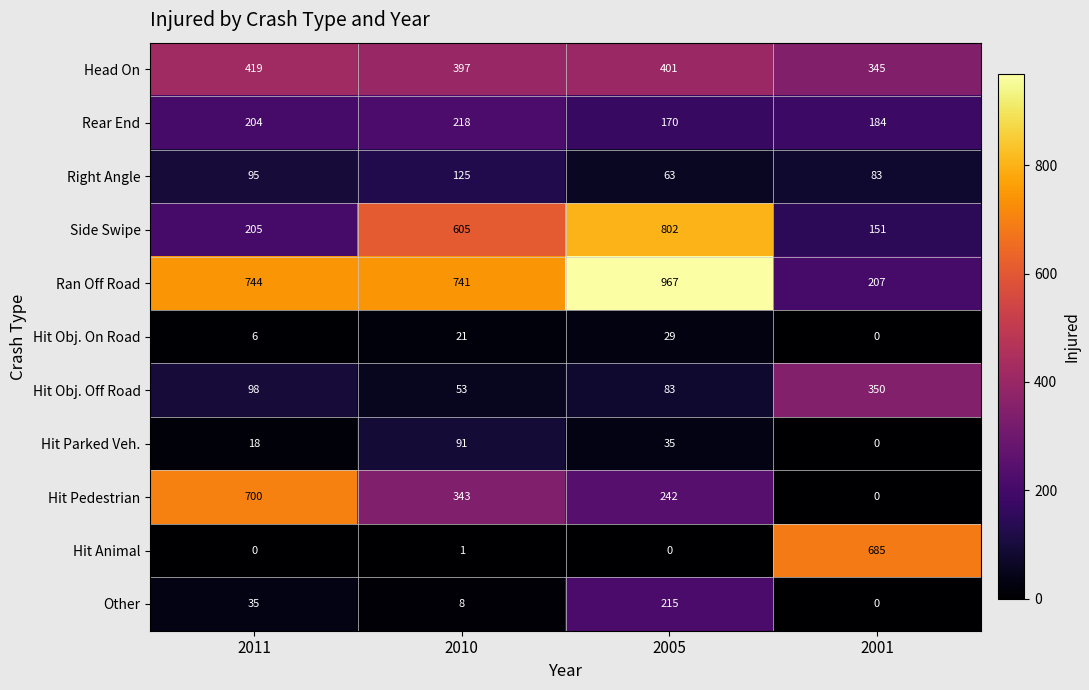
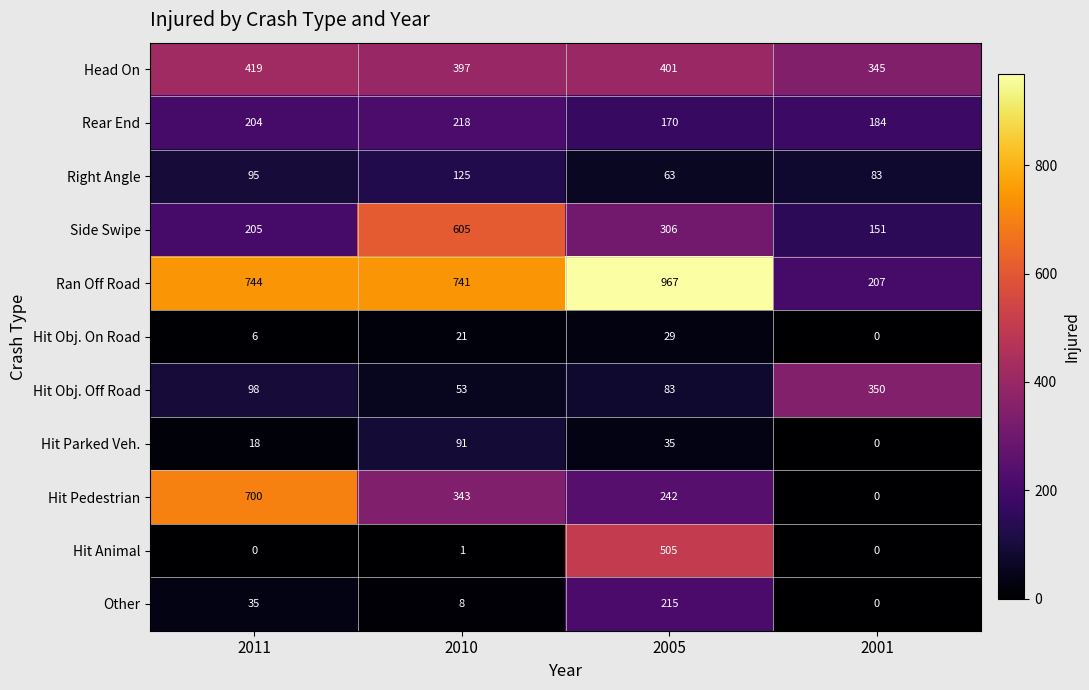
Side Swipe, 2005: 802 -> 306
Hit Animal, 2005: 0 -> 505
Hit Animal, 2001: 685 -> 0
